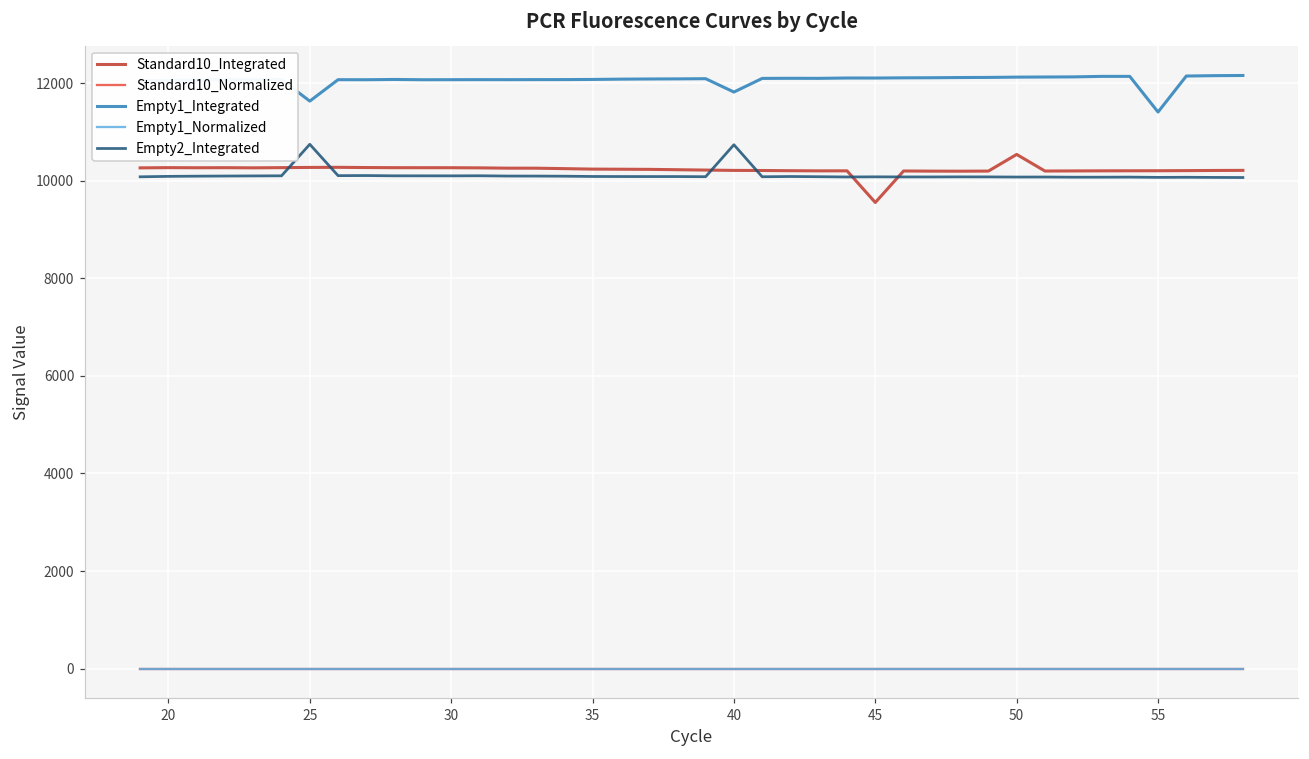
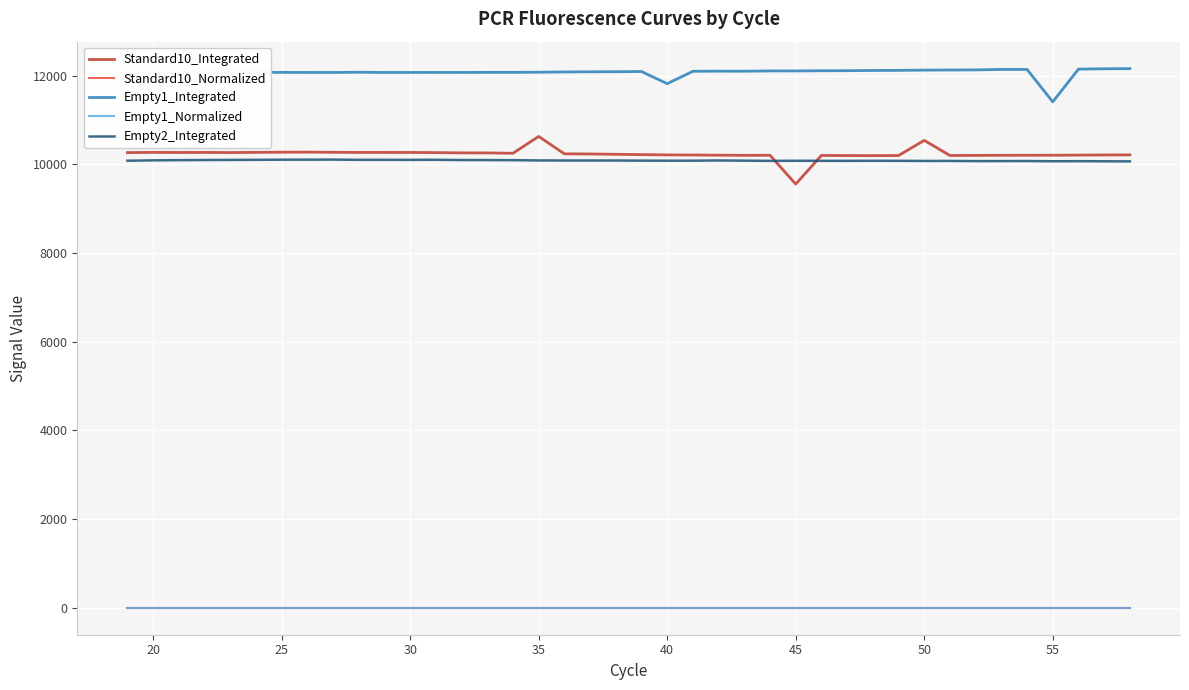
Empty1_Integrated, 25: 11600 -> 12100
Empty2_Integrated, 25: 10700 -> 10100
Standard10_Integrated, 35: 10200 -> 10600
Empty2_Integrated, 40: 10700 -> 10100
